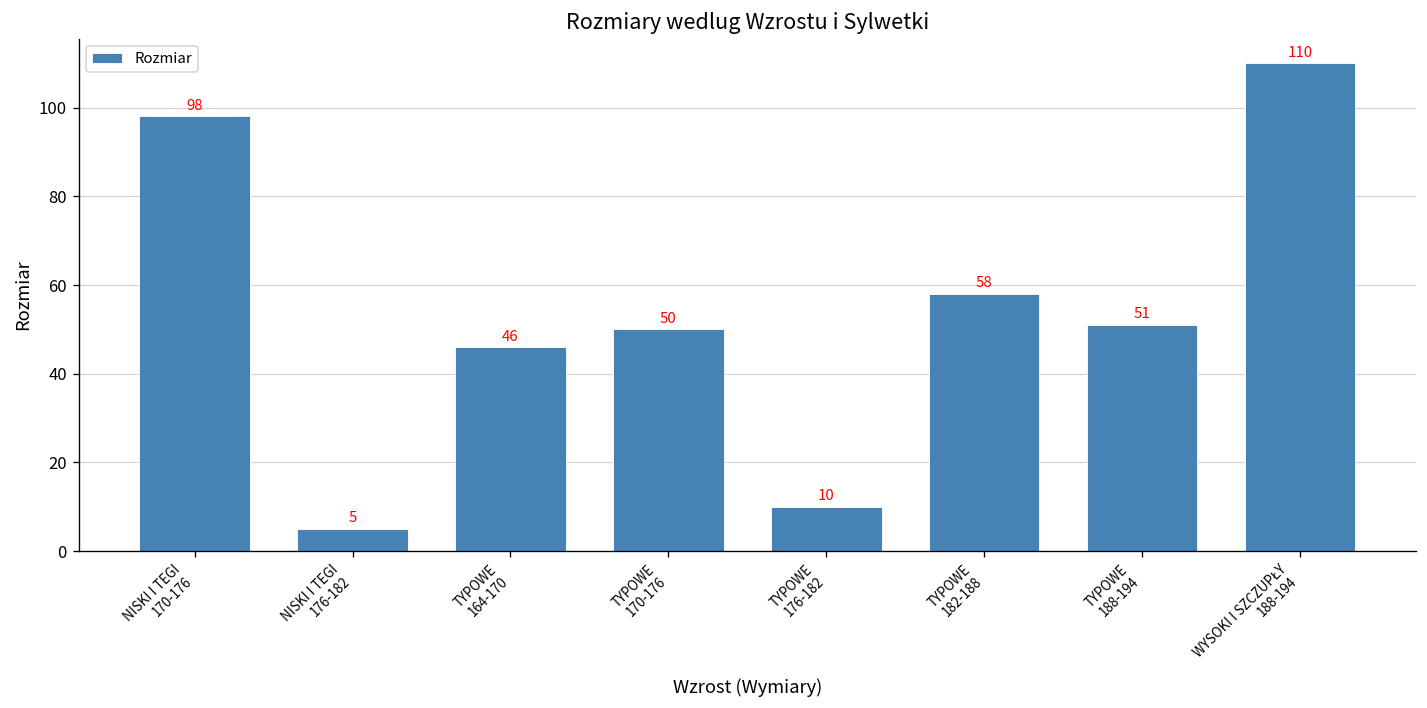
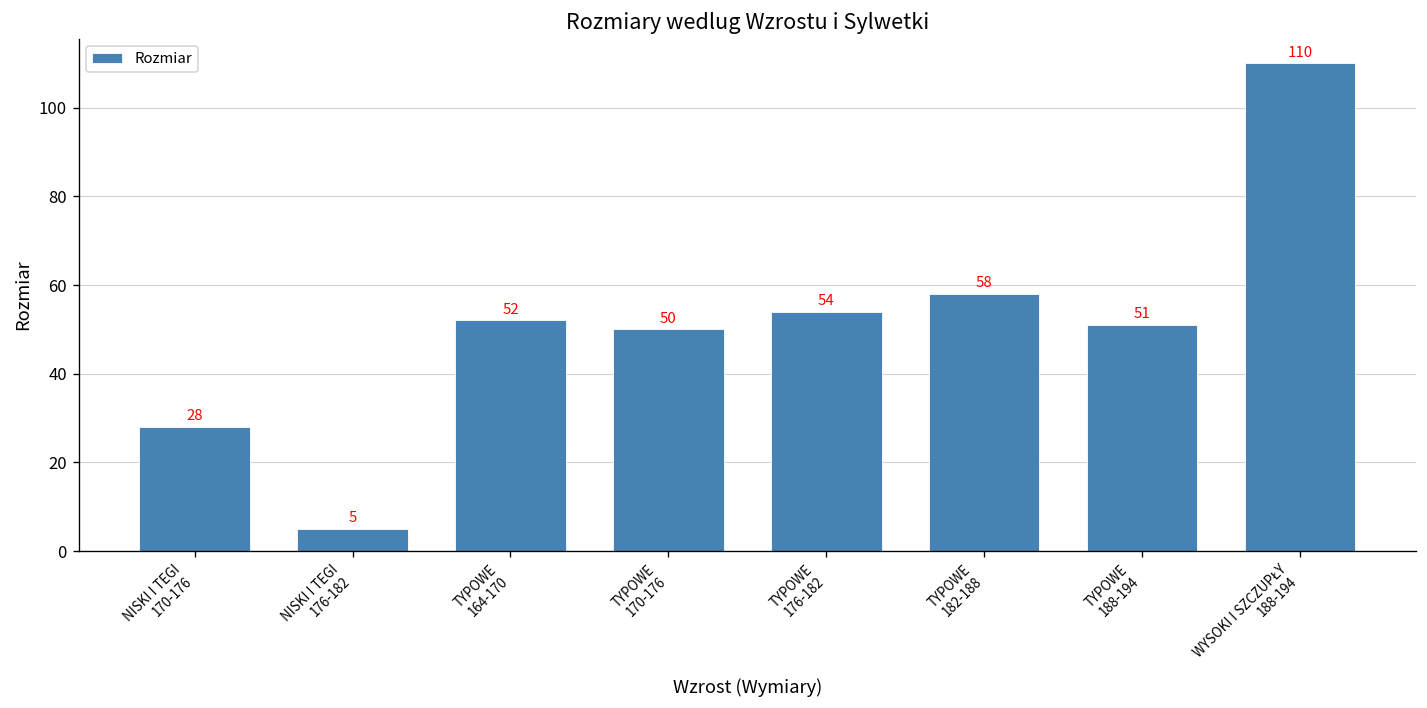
NISKI I TEGI 170-176: 98 -> 28
TYPOWE 164-170: 46 -> 52
TYPOWE 176-182: 10 -> 54
